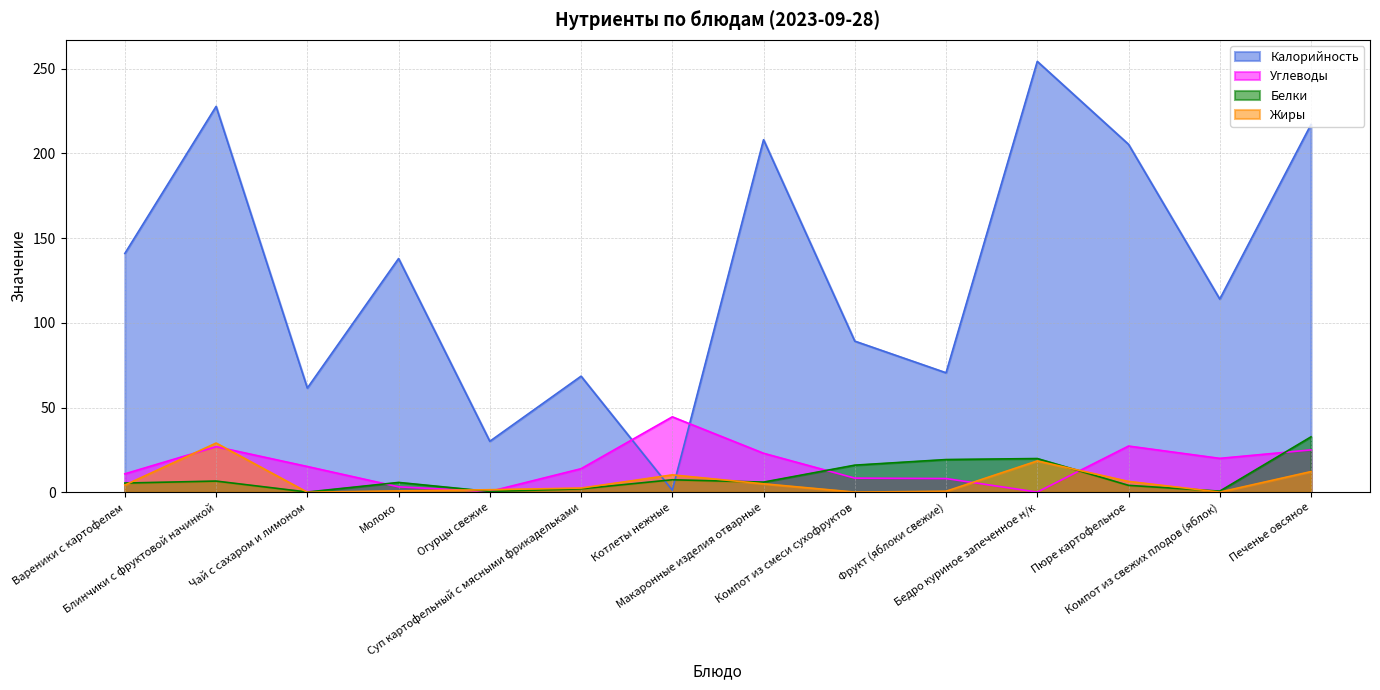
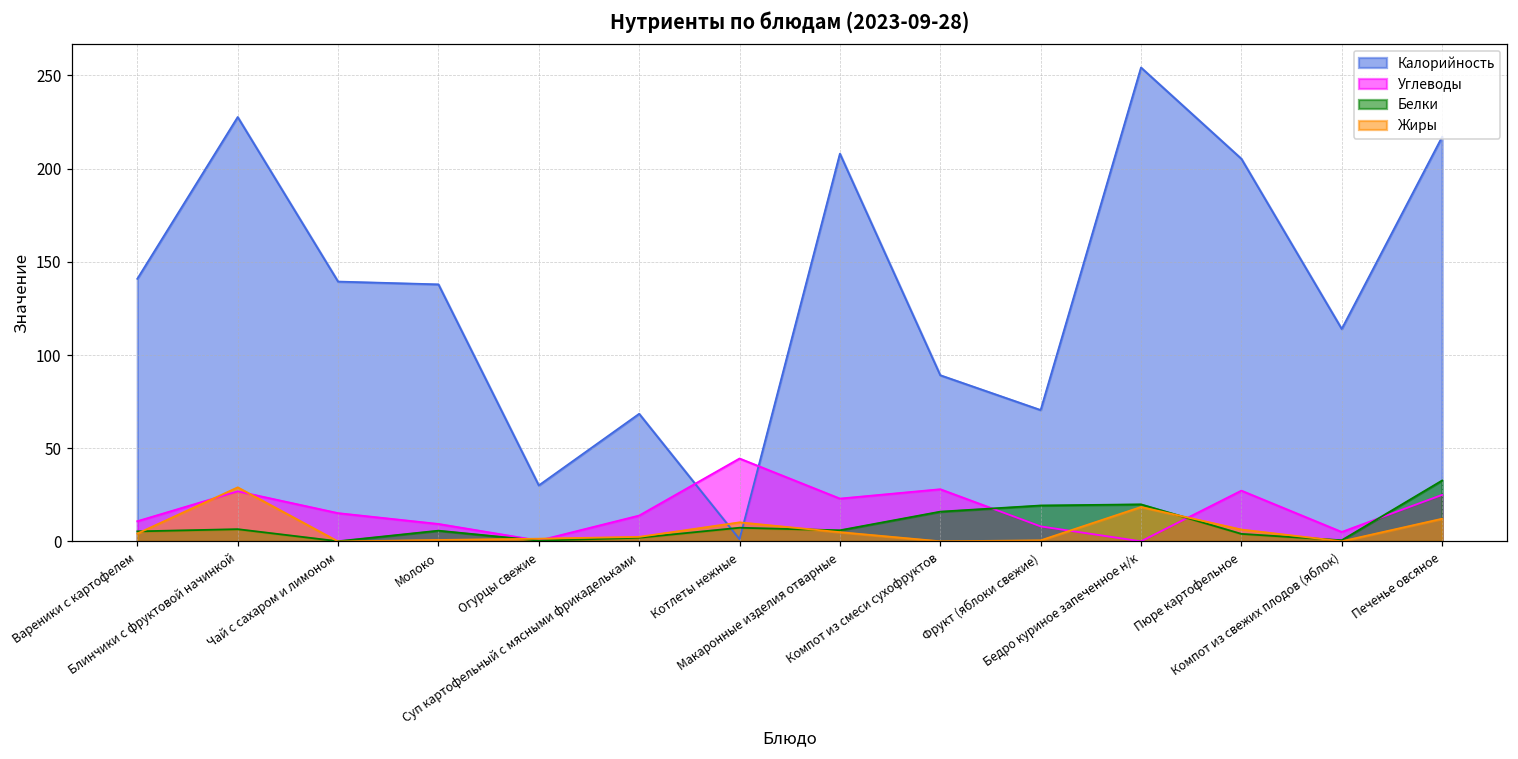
Калорийность, Чай с сахаром и лимоном: 62 -> 139
Углеводы, Молоко: 3 -> 9
Углеводы, Компот из смеси сухофруктов: 8 -> 28
Углеводы, Компот из свежих плодов (яблок): 20 -> 5
